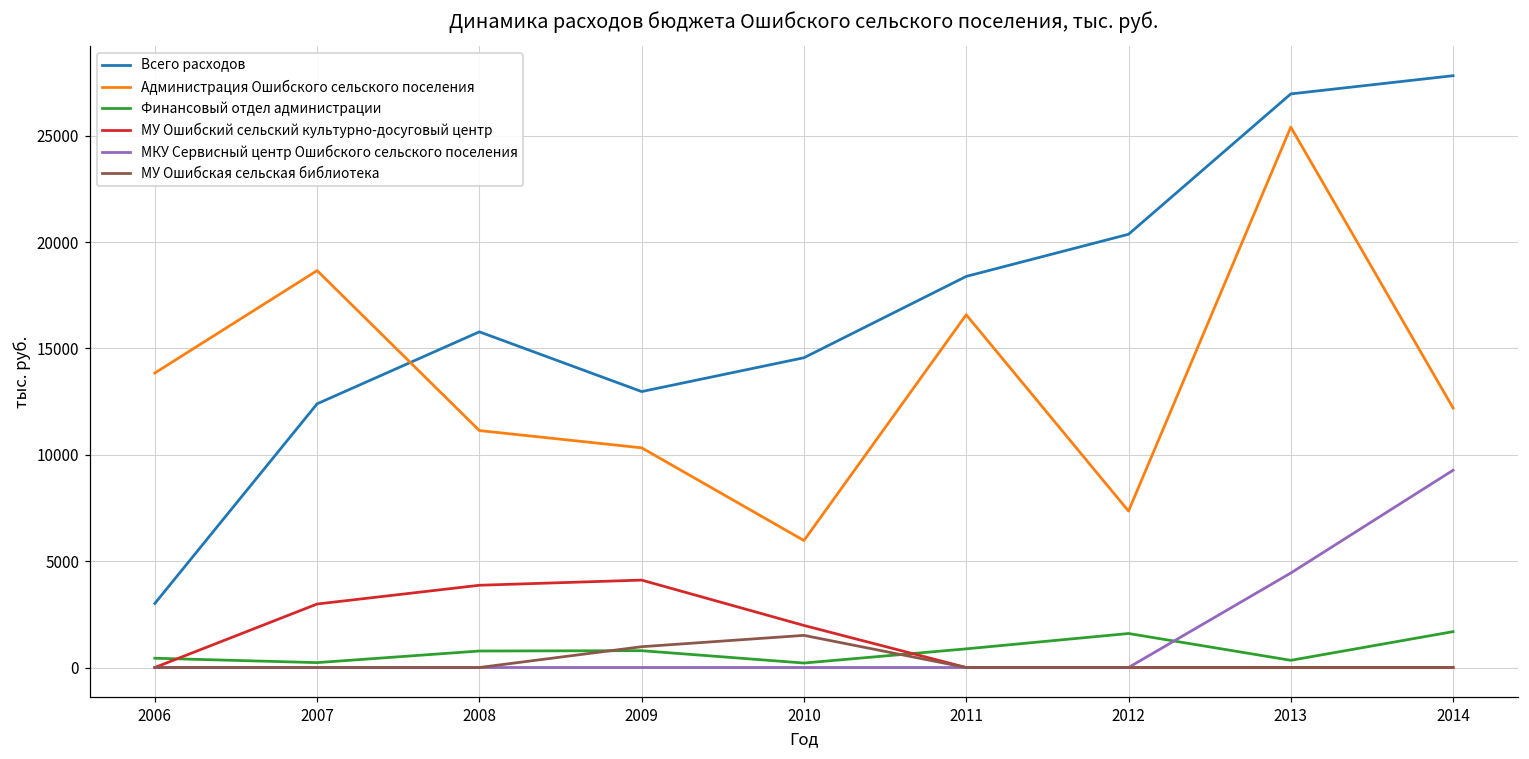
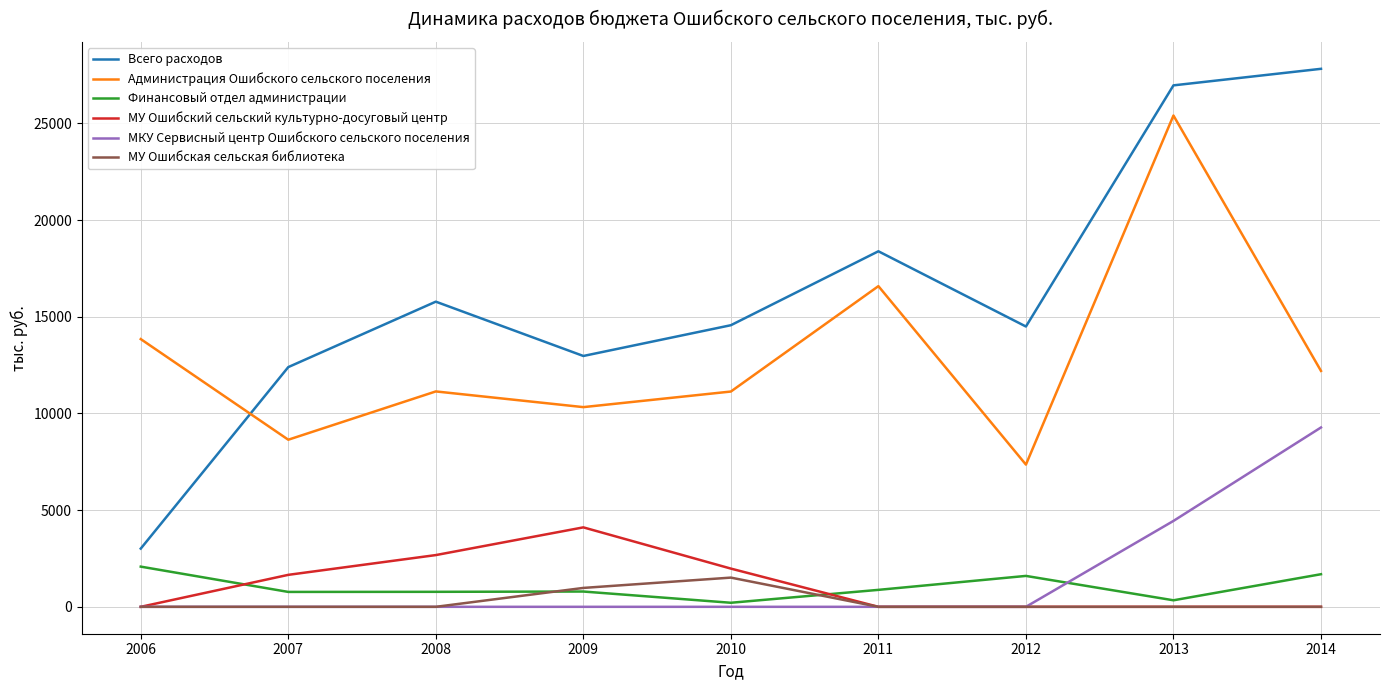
Финансовый отдел администрации, 2006: 400 -> 2100
Администрация Ошибского сельского поселения, 2007: 18700 -> 8600
Финансовый отдел администрации, 2007: 200 -> 800
МУ Ошибский сельский культурно-досуговый центр, 2007: 3000 -> 1700
МУ Ошибский сельский культурно-досуговый центр, 2008: 3900 -> 2700
Администрация Ошибского сельского поселения, 2010: 6000 -> 11100
Всего расходов, 2012: 20400 -> 14500
